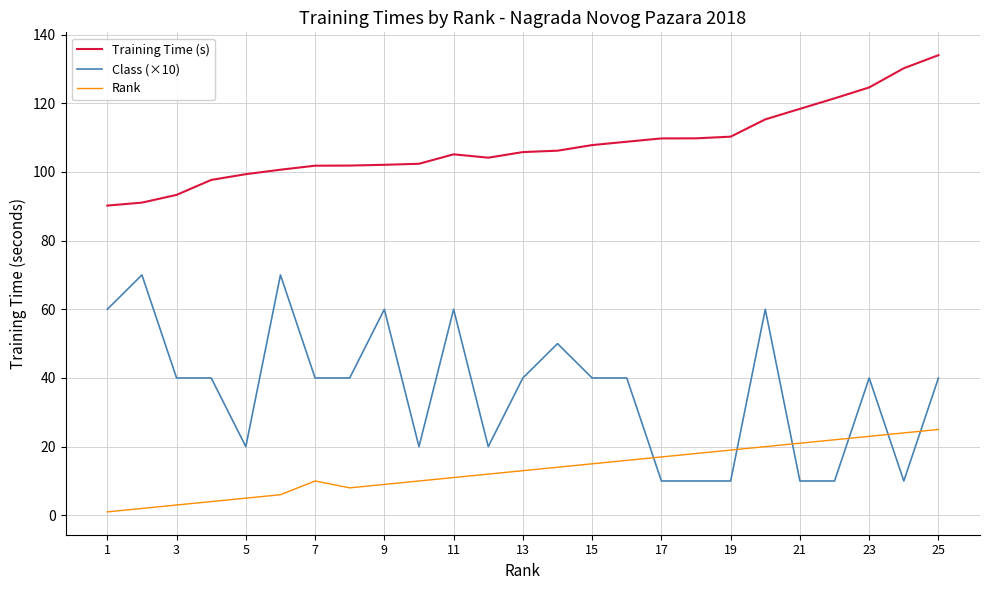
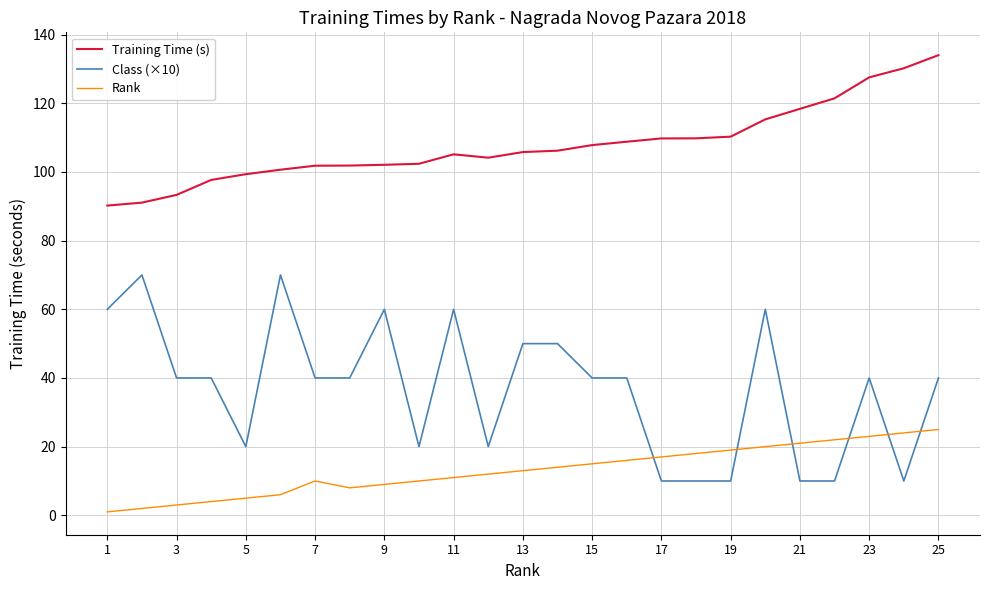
Class (×10), 13: 40 -> 50
Training Time (s), 23: 125 -> 128
